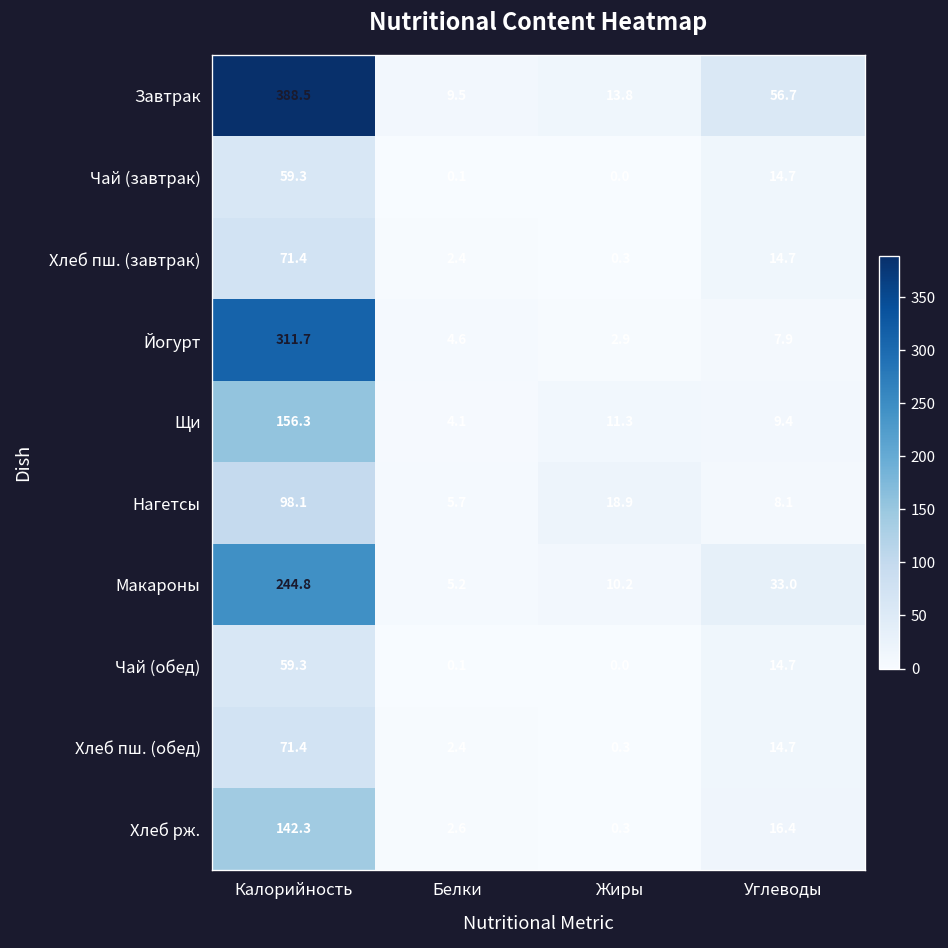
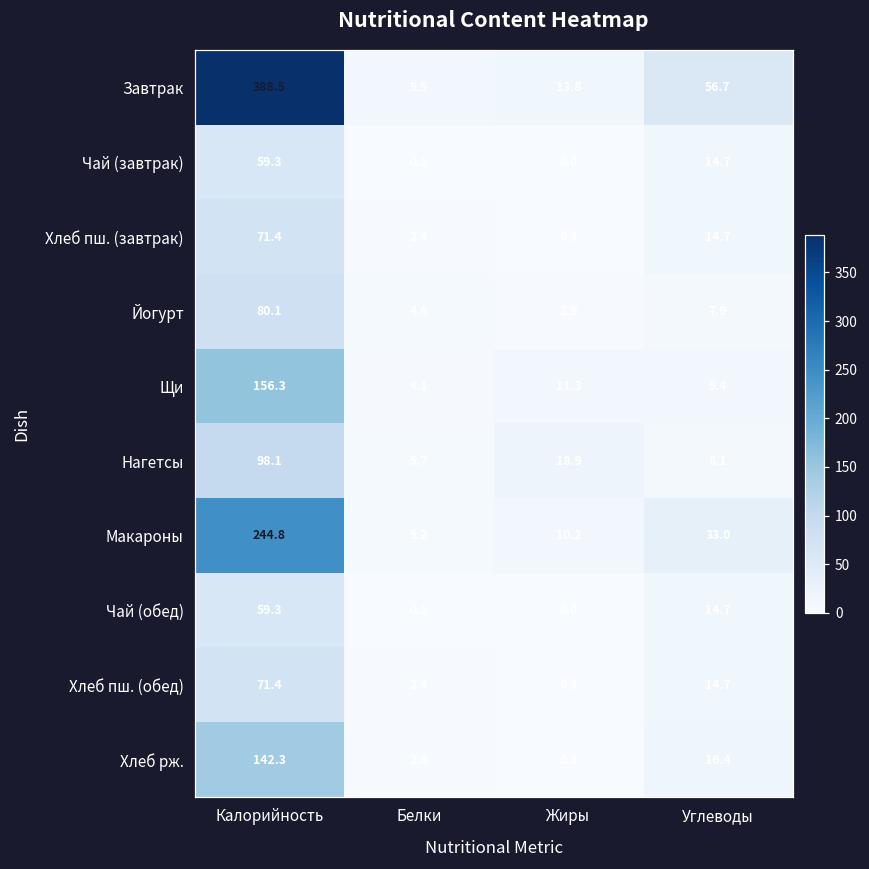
Йогурт, Калорийность: 311.7 -> 80.1
